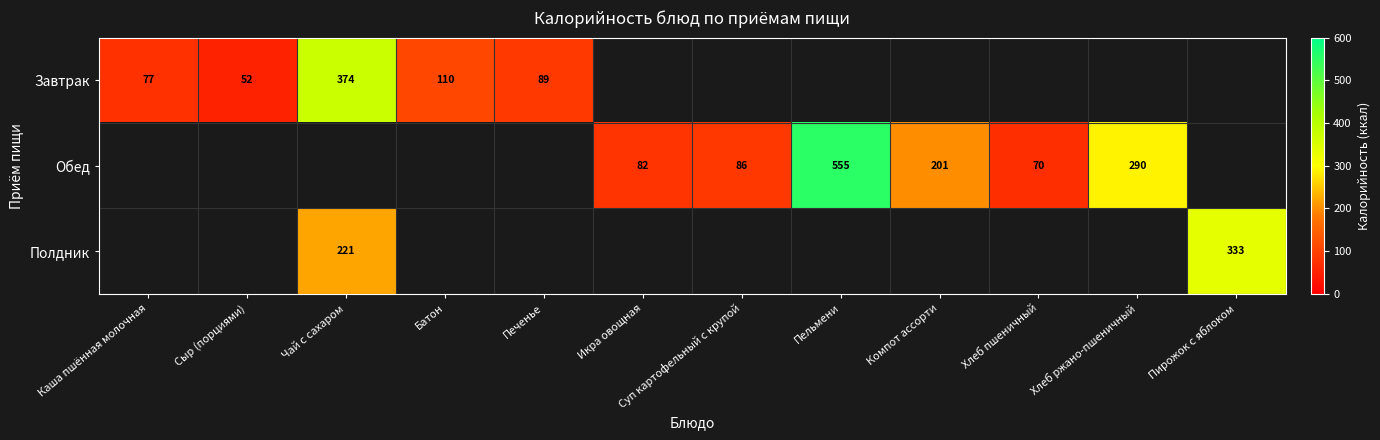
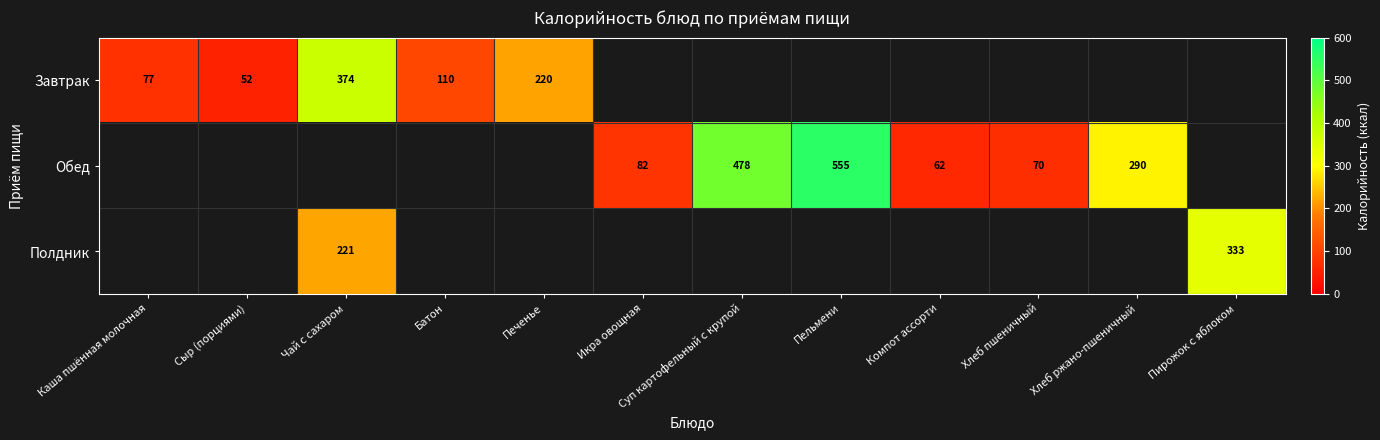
Завтрак, Печенье: 89 -> 220
Обед, Суп картофельный с крупой: 86 -> 478
Обед, Компот ассорти: 201 -> 62
